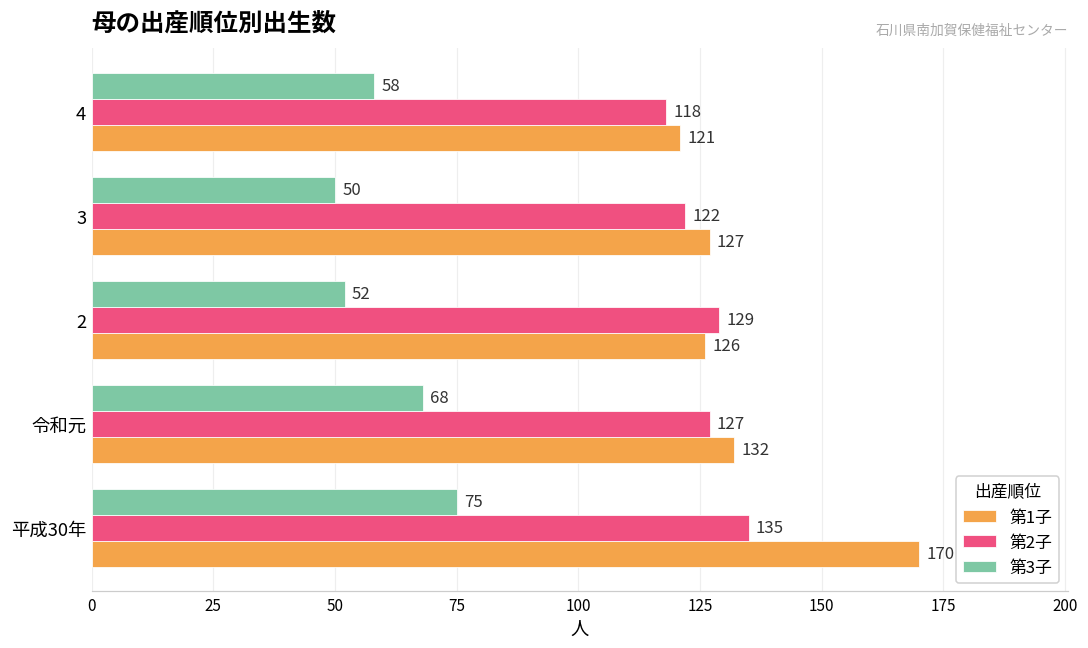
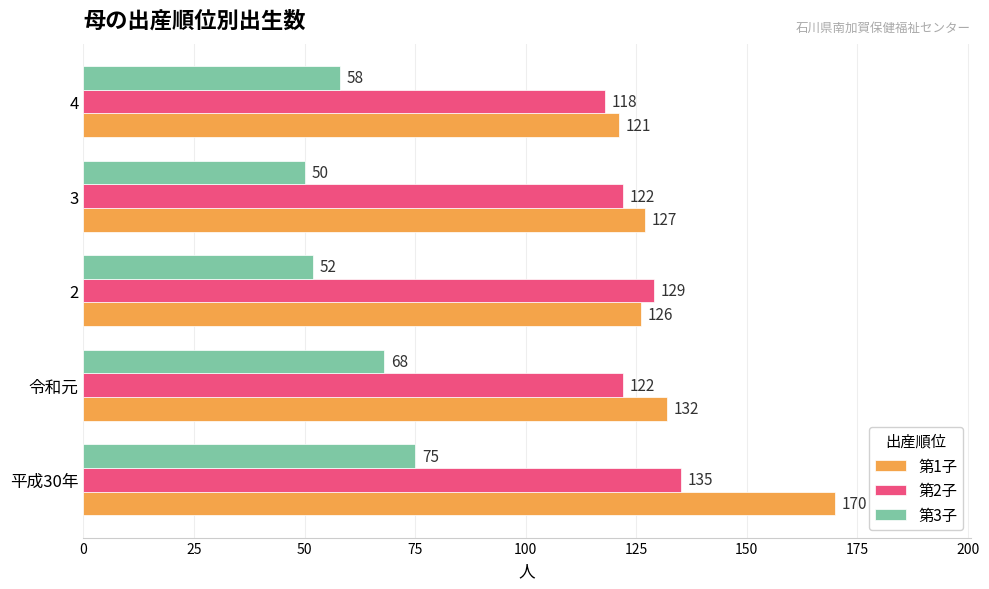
第2子, 令和元: 127 -> 122
